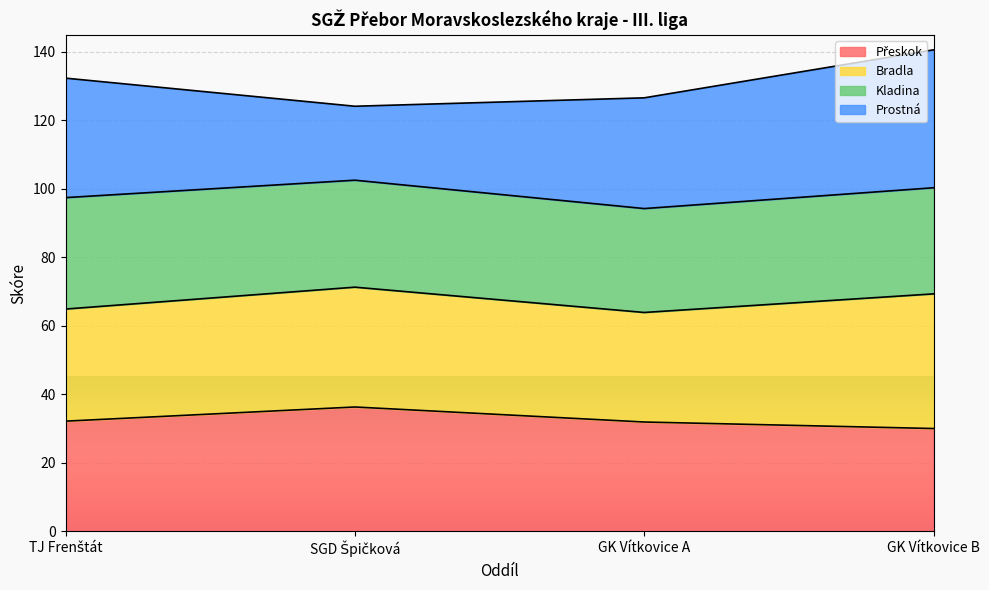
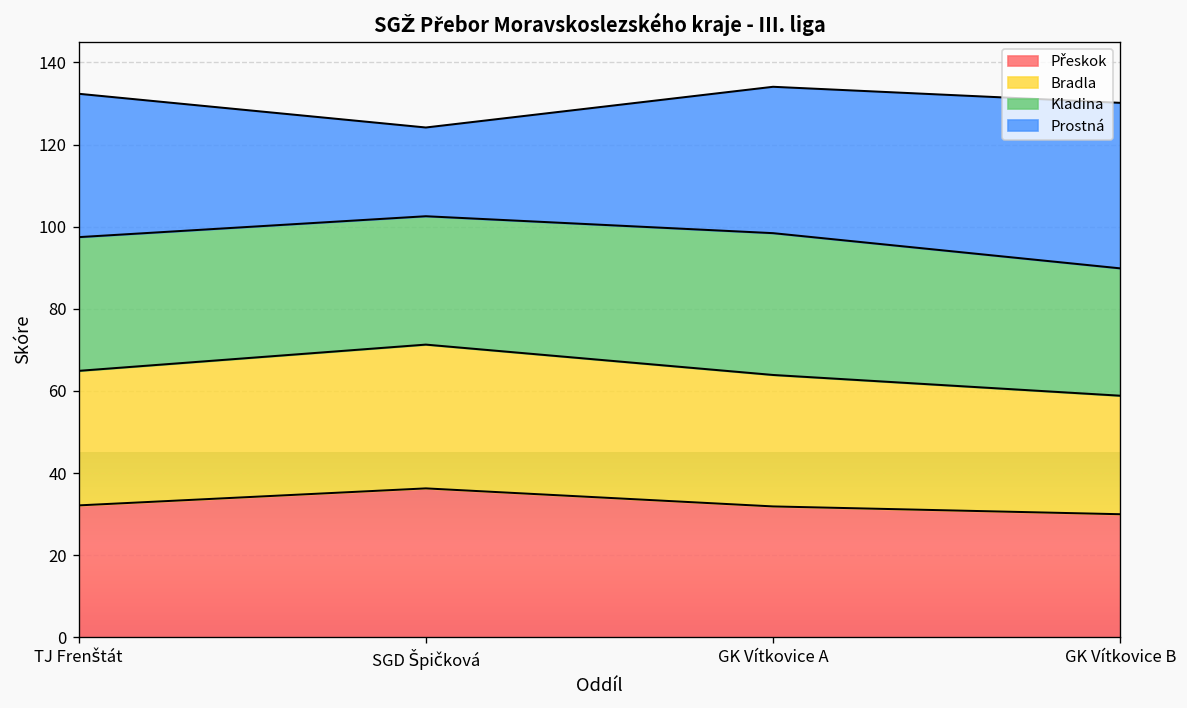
Kladina, GK Vítkovice A: 30 -> 35
Prostná, GK Vítkovice A: 32 -> 36
Bradla, GK Vítkovice B: 39 -> 29
